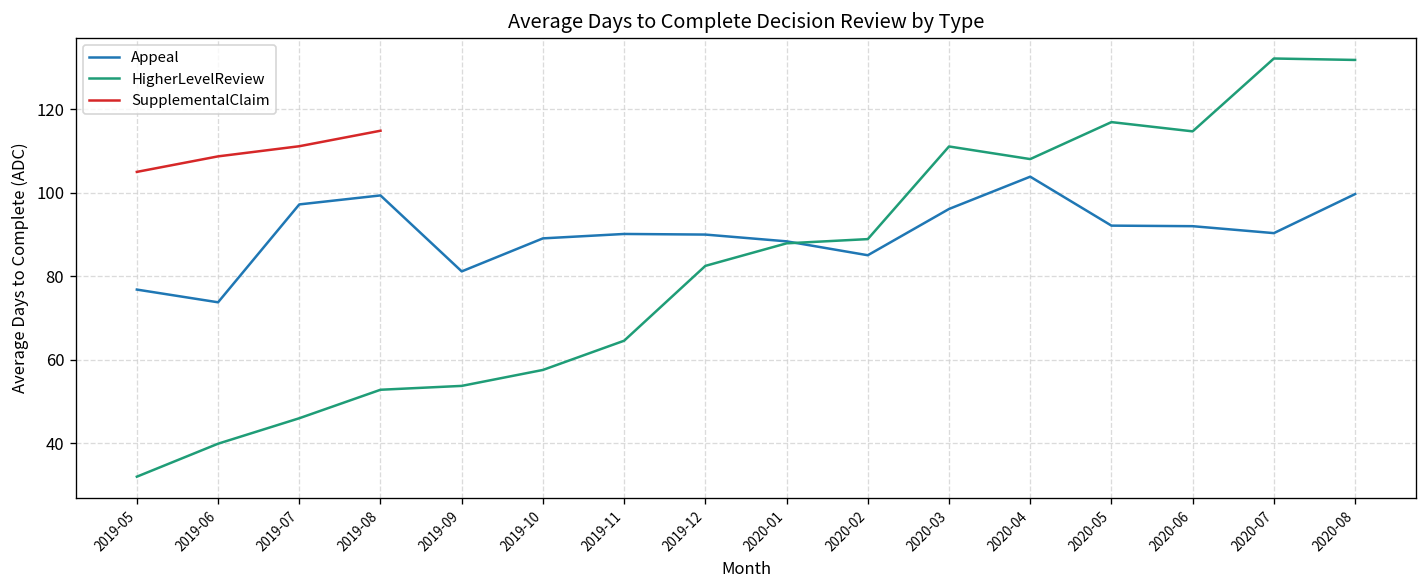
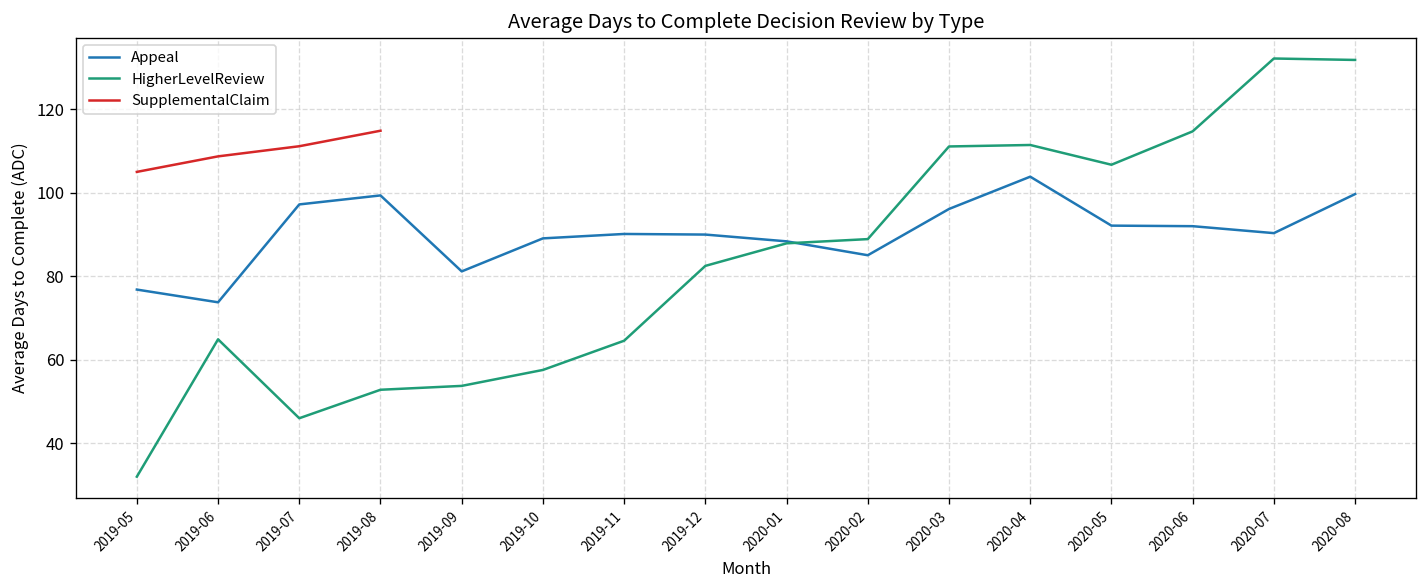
HigherLevelReview, 2019-06: 40 -> 65
HigherLevelReview, 2020-04: 108 -> 111
HigherLevelReview, 2020-05: 117 -> 107
